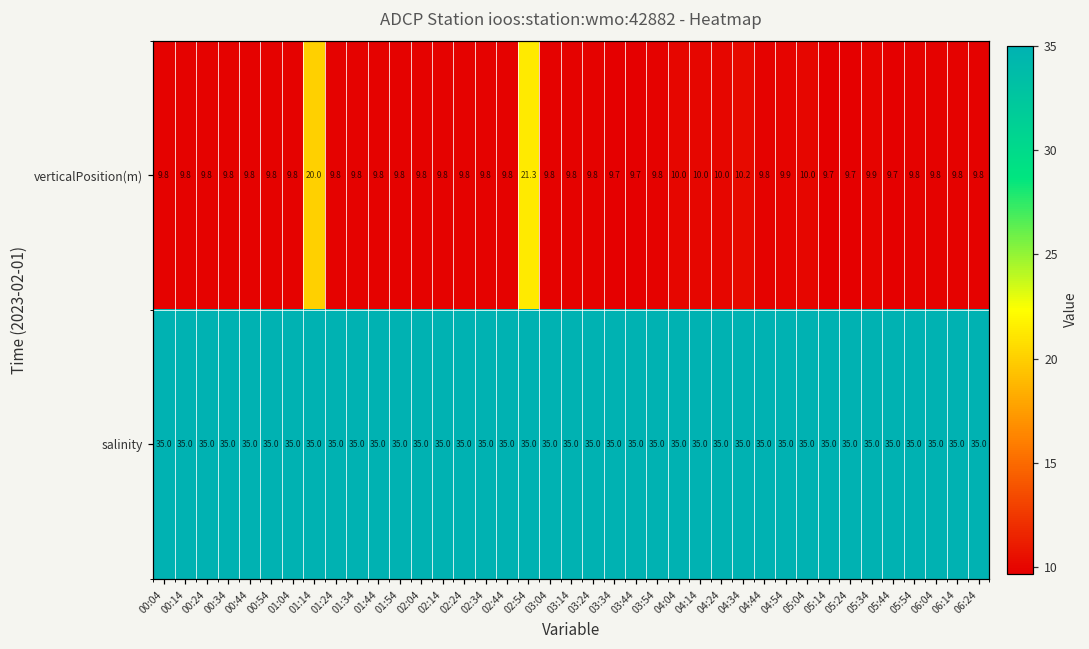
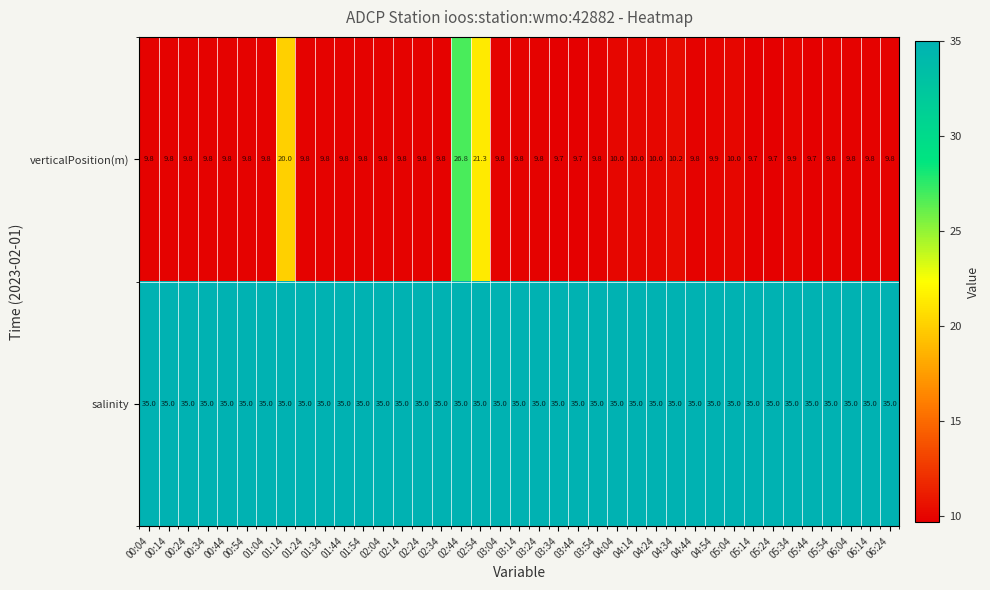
verticalPosition(m), 02:44: 9.8 -> 26.8
